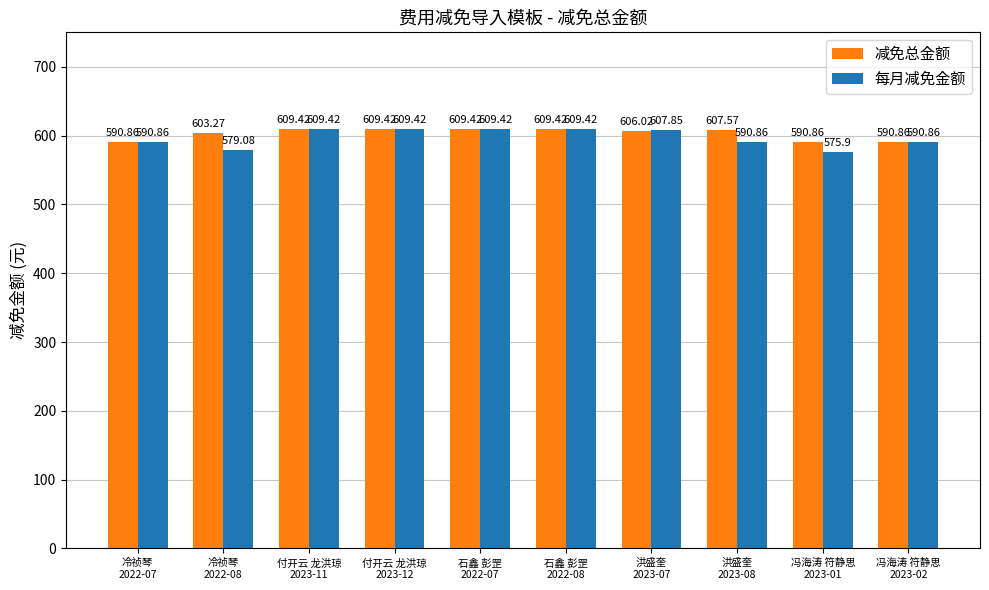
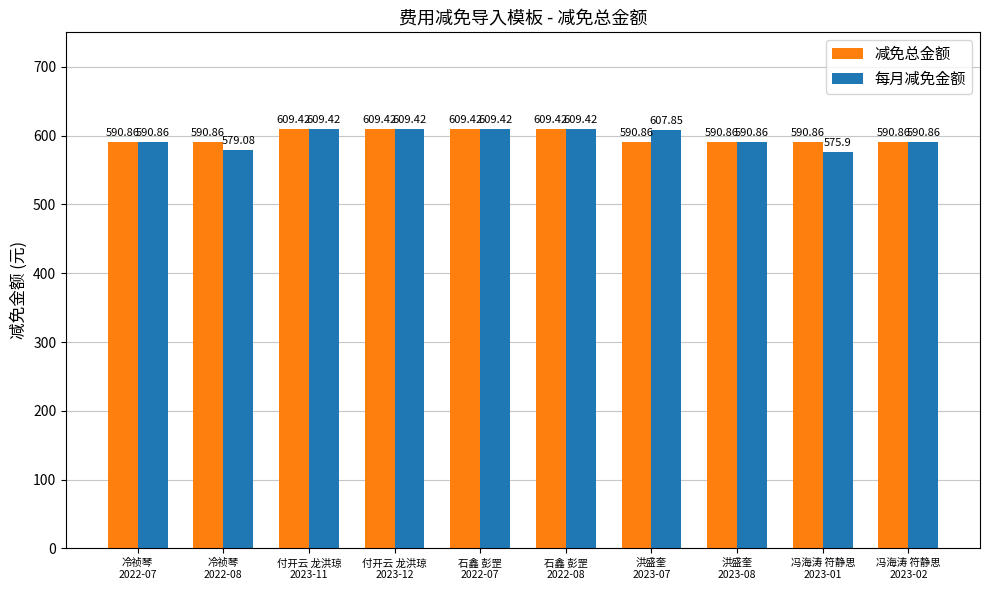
减免总金额, 冷祯琴 2022-08: 603.27 -> 590.86
减免总金额, 洪盛奎 2023-07: 606.02 -> 590.86
减免总金额, 洪盛奎 2023-08: 607.57 -> 590.86
